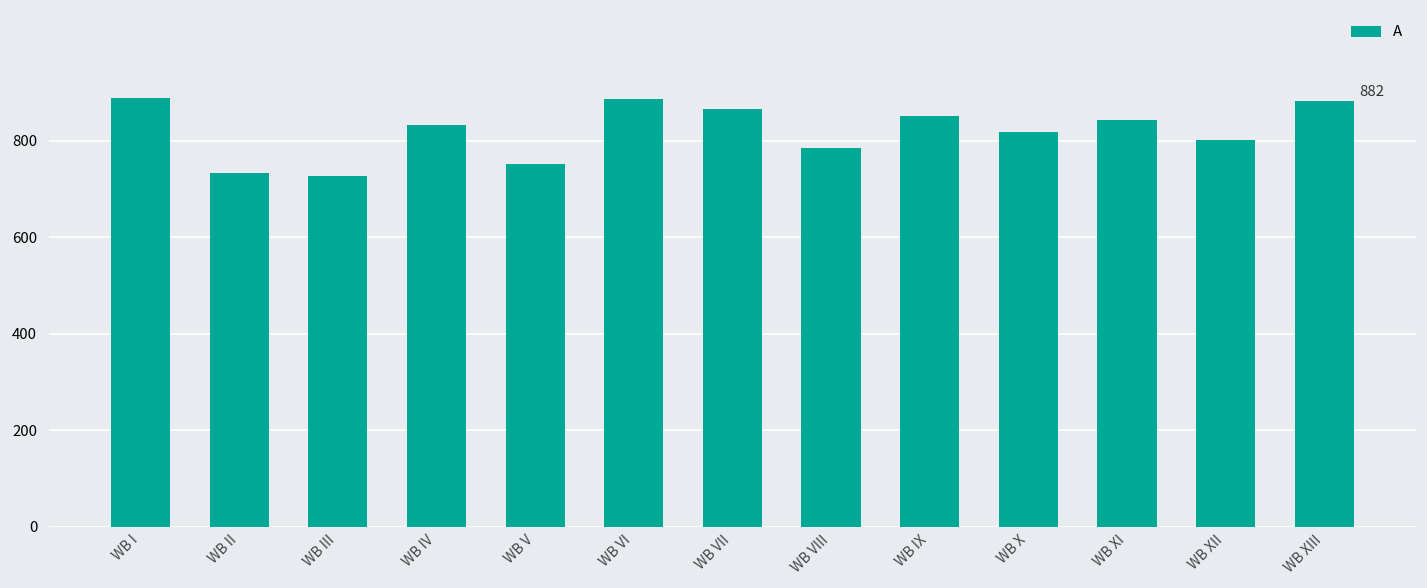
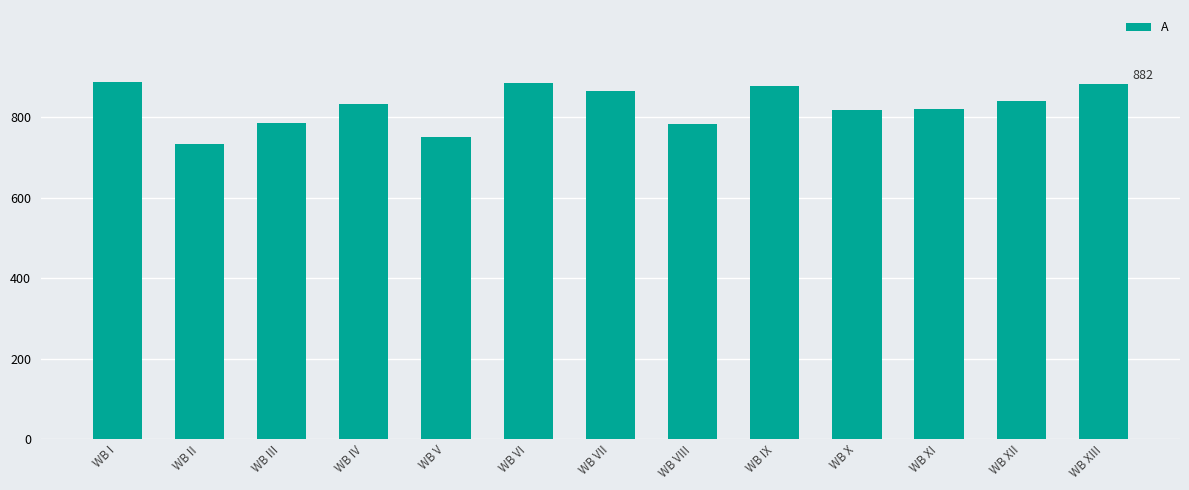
WB III: 730 -> 790
WB IX: 850 -> 880
WB XI: 840 -> 820
WB XII: 800 -> 840
